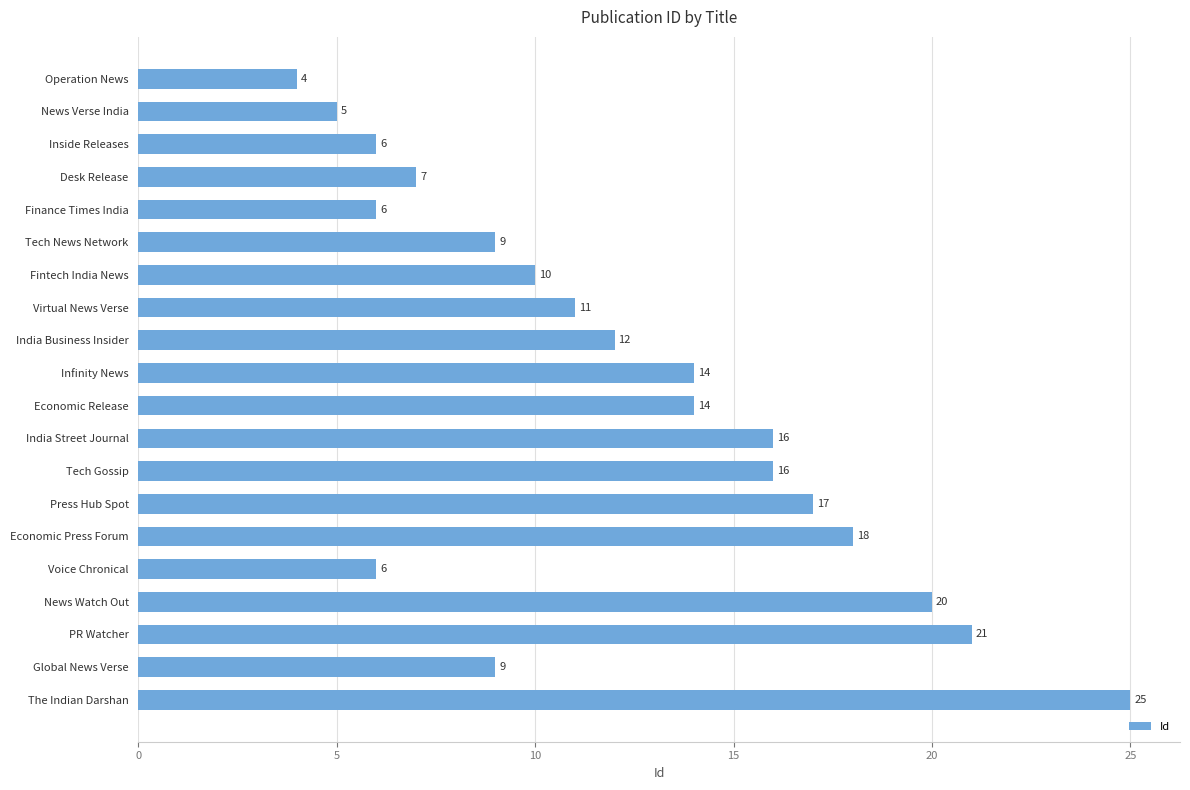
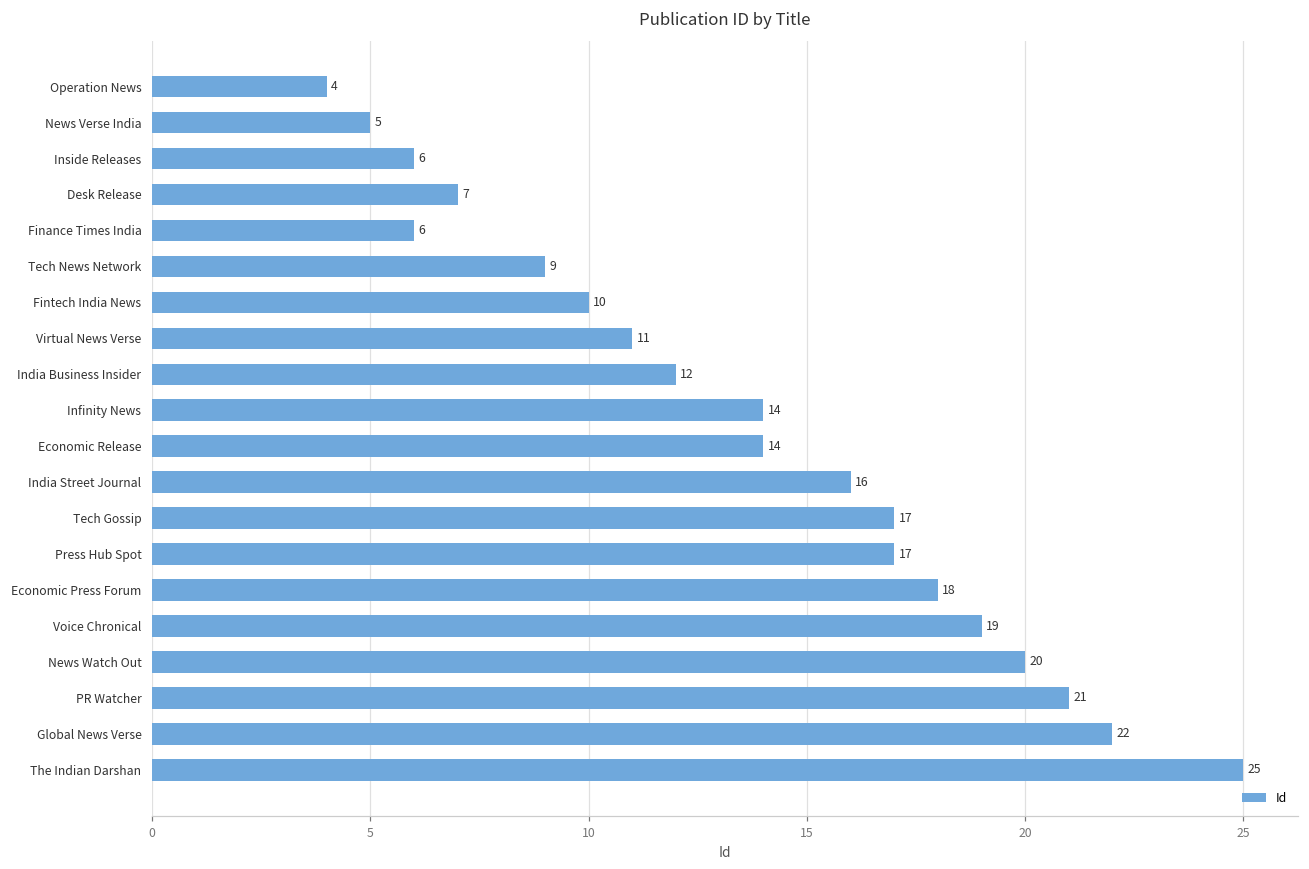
Tech Gossip: 16 -> 17
Voice Chronical: 6 -> 19
Global News Verse: 9 -> 22
